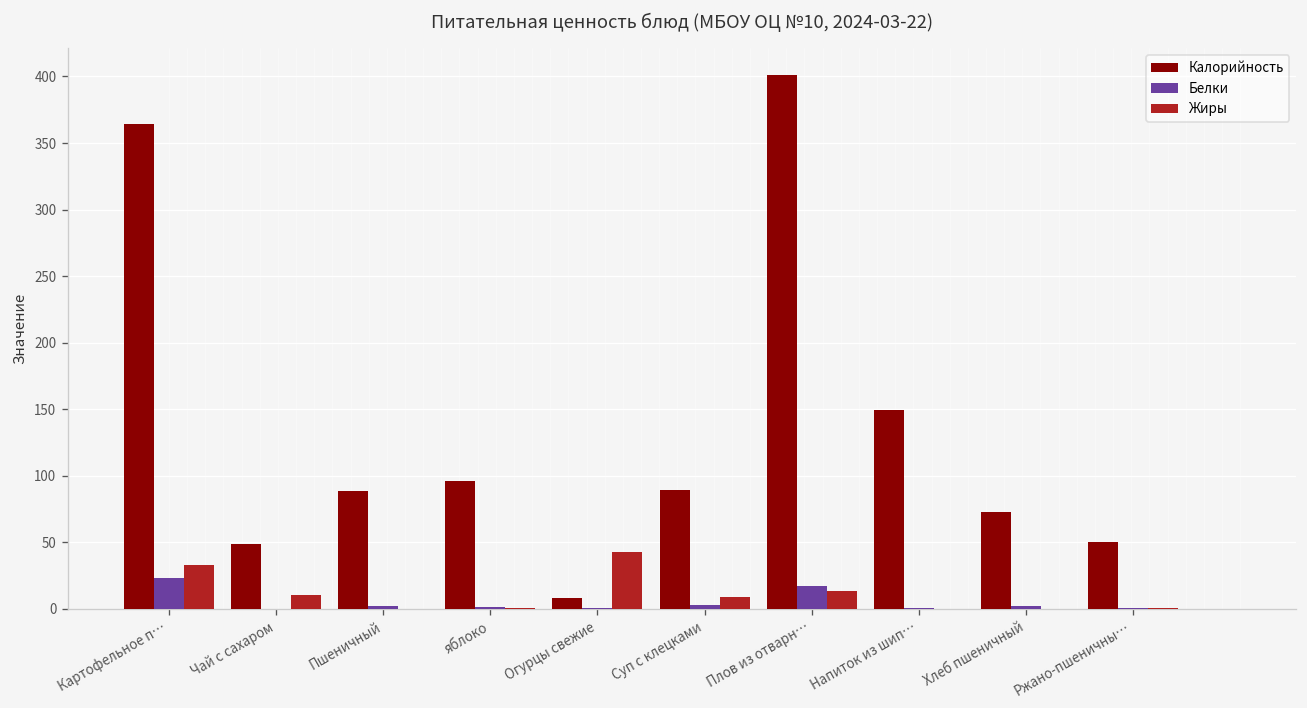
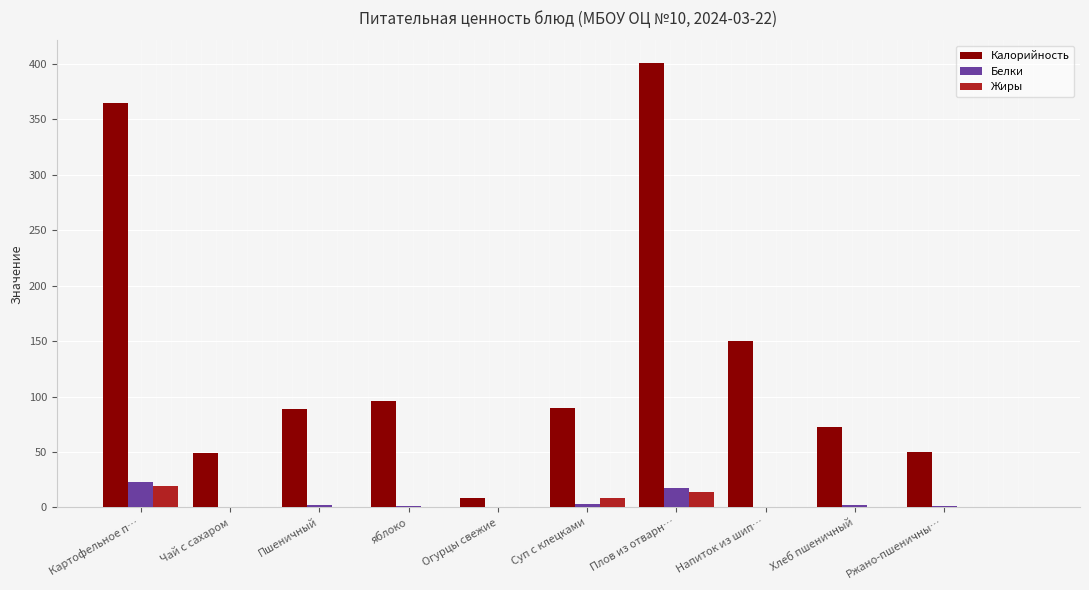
Жиры, Картофельное п…: 33 -> 19
Жиры, Чай с сахаром: 11 -> 0
Жиры, Огурцы свежие: 43 -> 0
